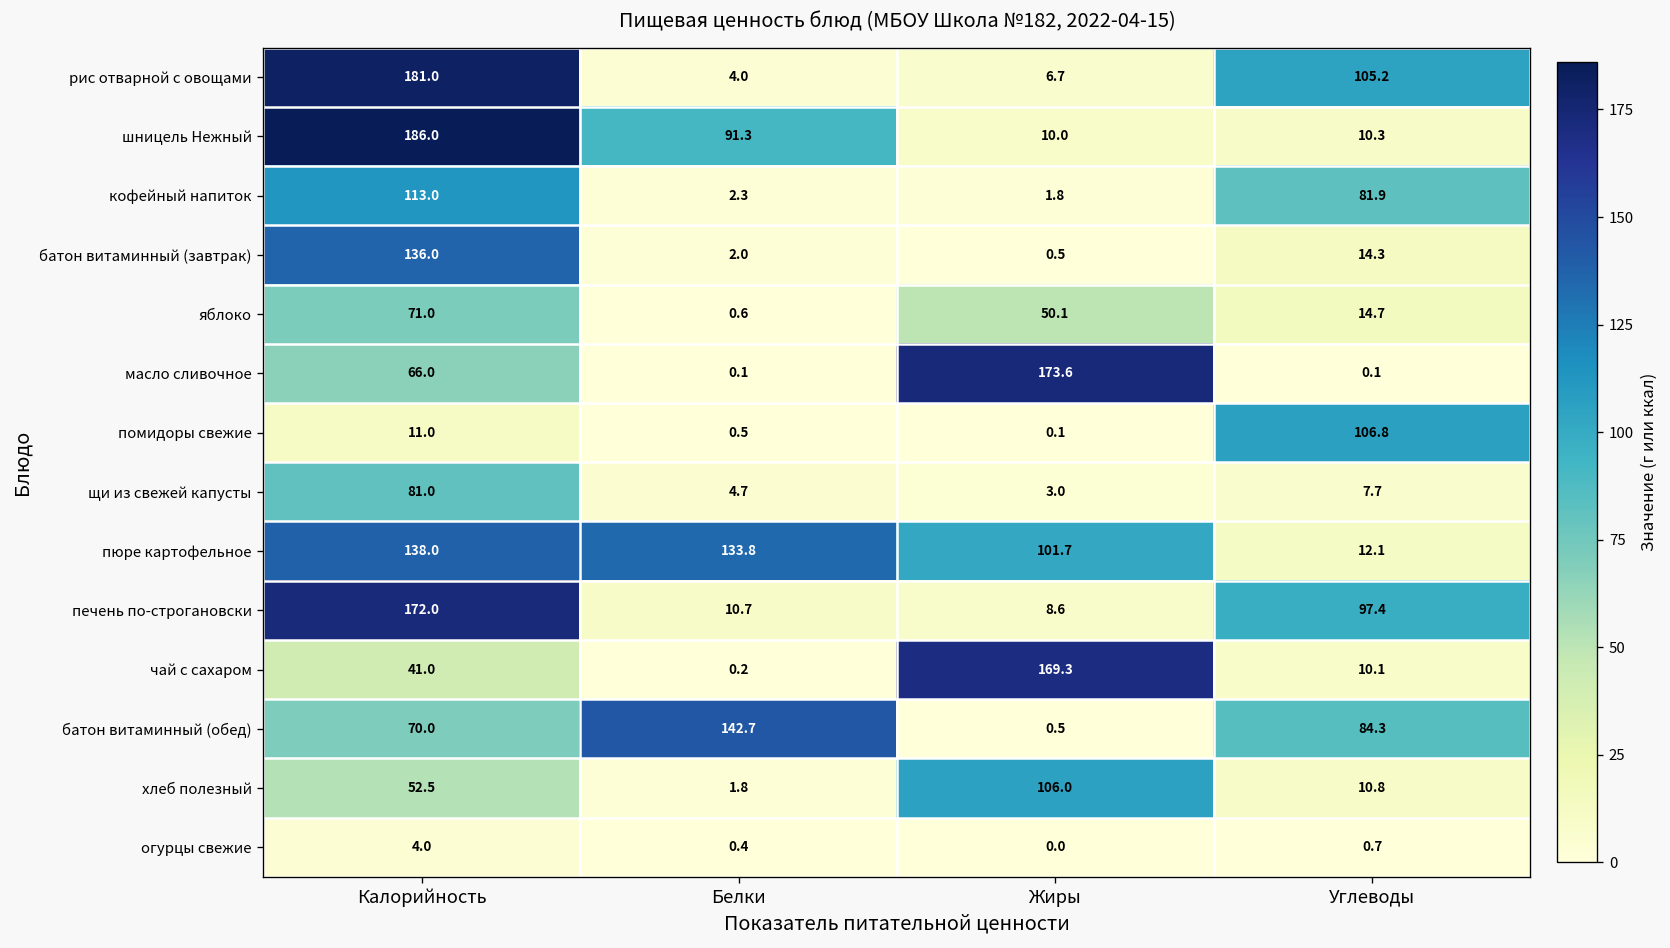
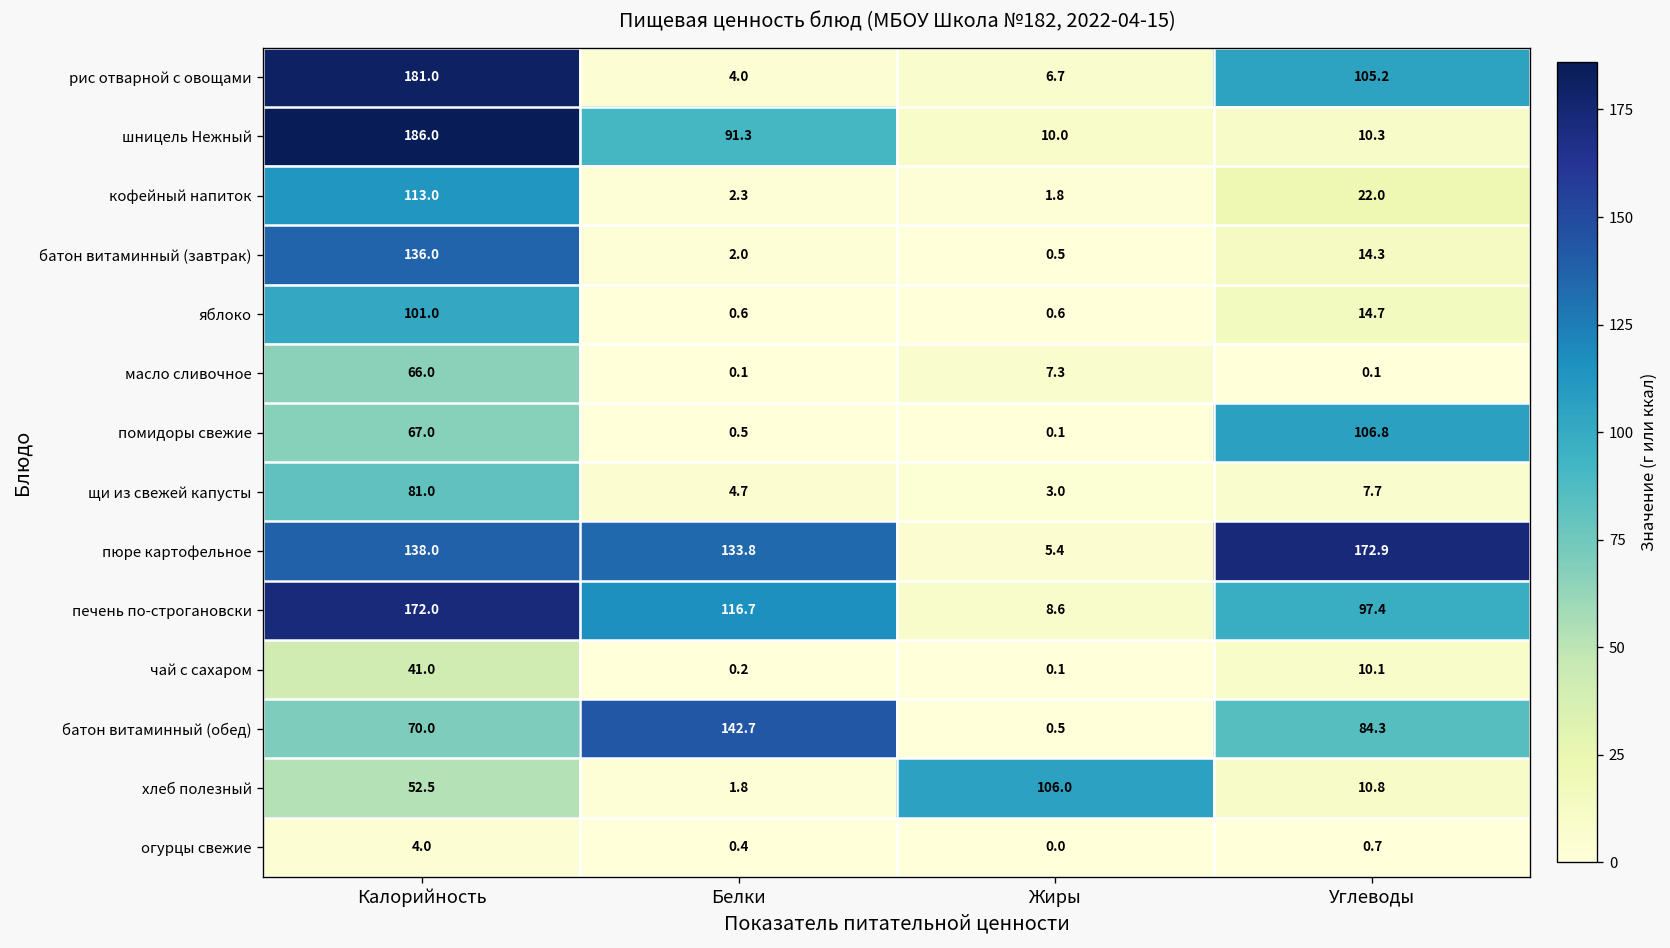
кофейный напиток, Углеводы: 81.9 -> 22.0
яблоко, Калорийность: 71.0 -> 101.0
яблоко, Жиры: 50.1 -> 0.6
масло сливочное, Жиры: 173.6 -> 7.3
помидоры свежие, Калорийность: 11.0 -> 67.0
пюре картофельное, Жиры: 101.7 -> 5.4
пюре картофельное, Углеводы: 12.1 -> 172.9
печень по-строгановски, Белки: 10.7 -> 116.7
чай с сахаром, Жиры: 169.3 -> 0.1
